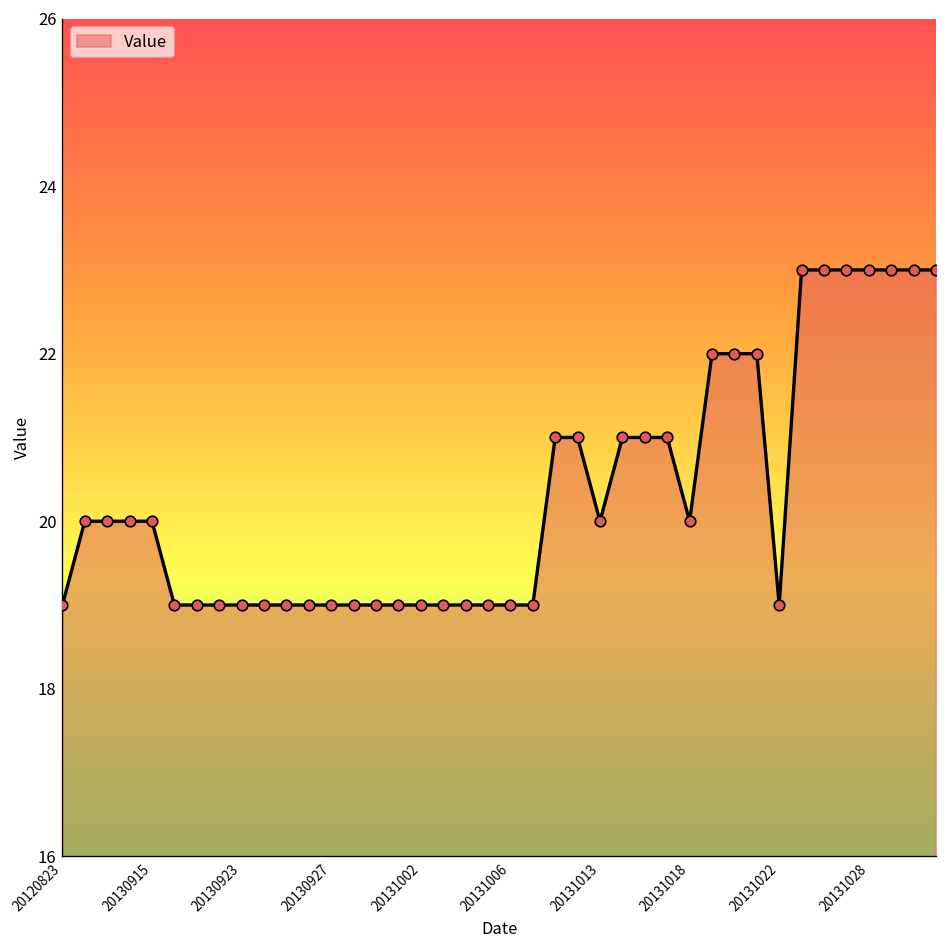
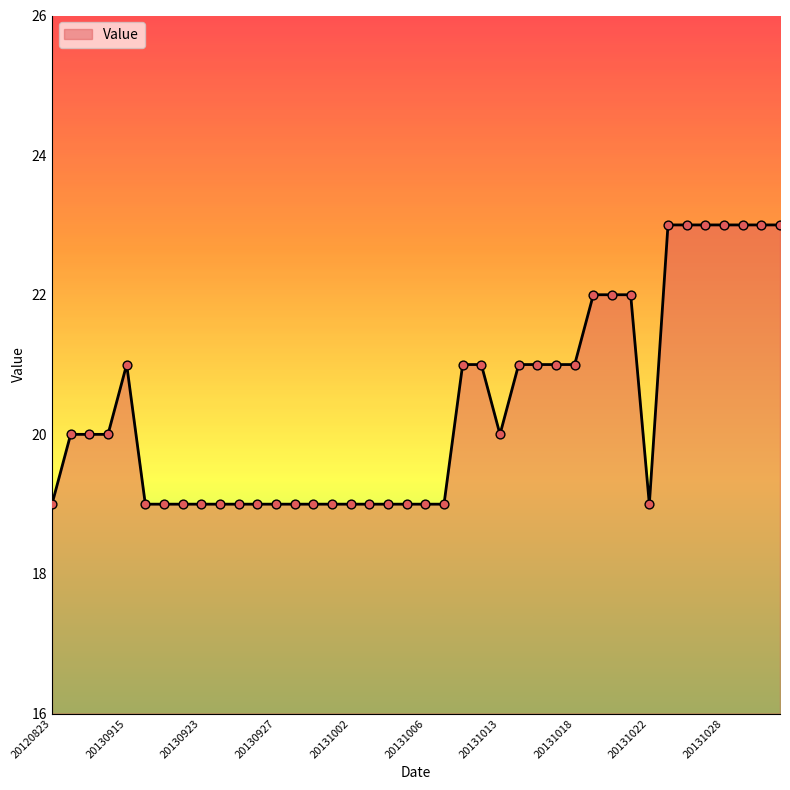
20130915: 20 -> 21
20131018: 20 -> 21
